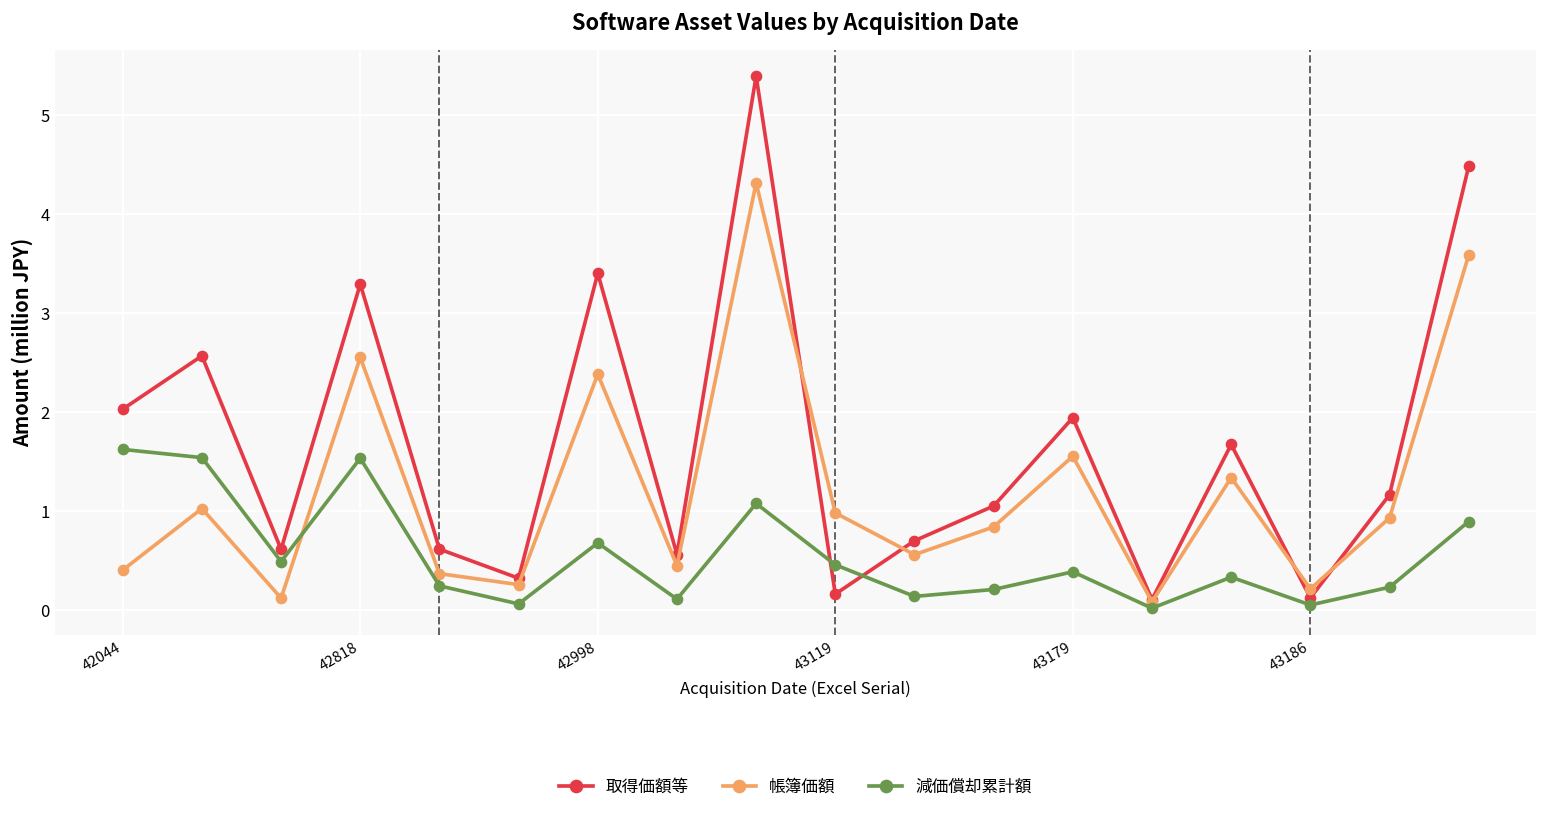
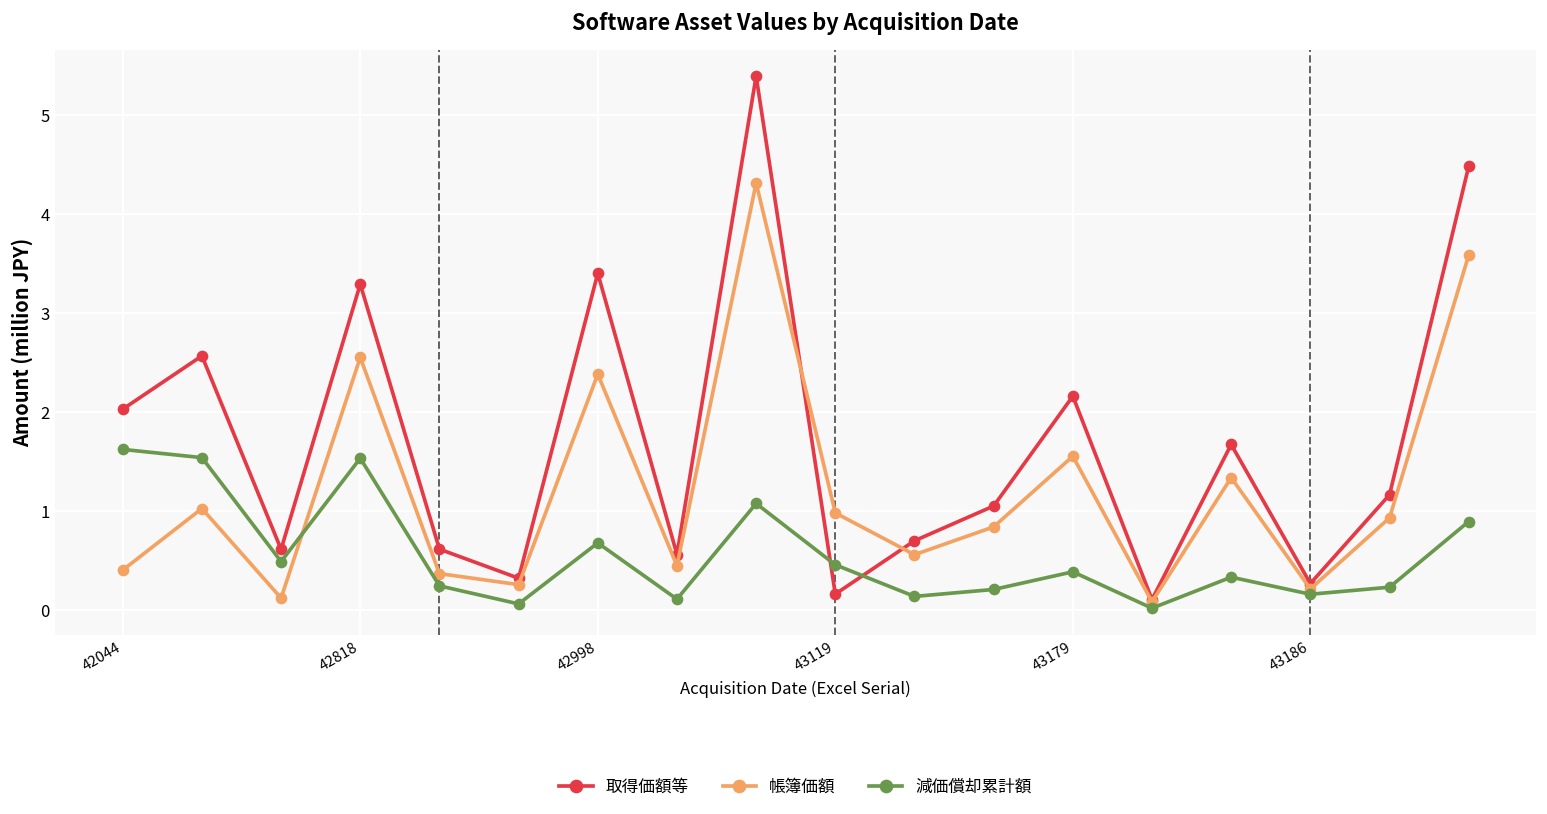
取得価額等, 43179: 1.9 -> 2.2
取得価額等, 43186: 0.1 -> 0.3
減価償却累計額, 43186: 0.1 -> 0.2
